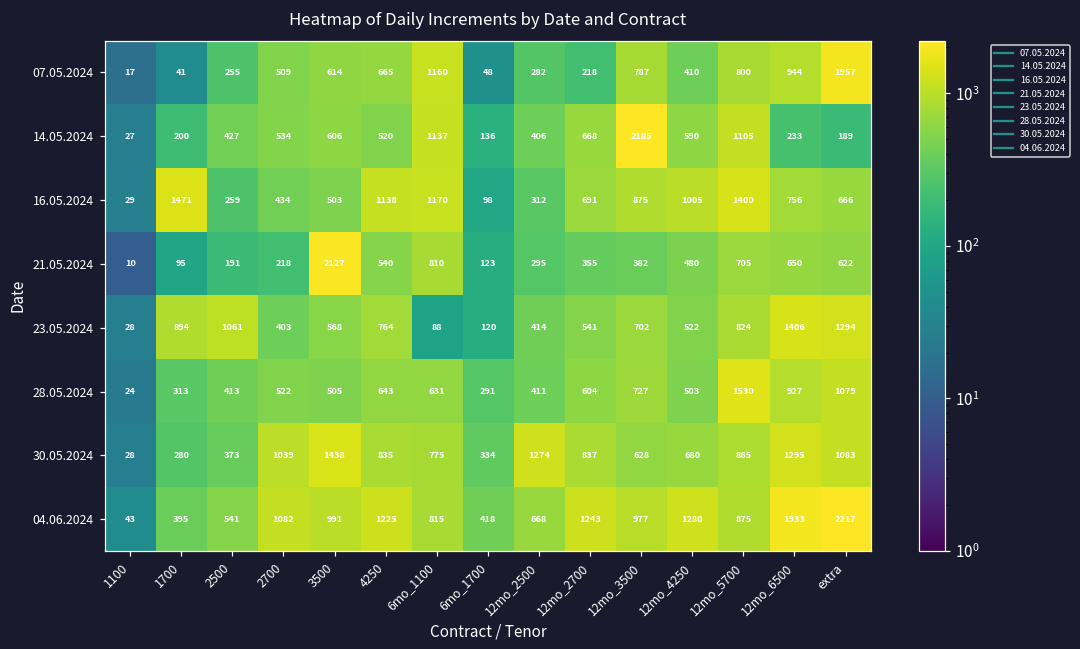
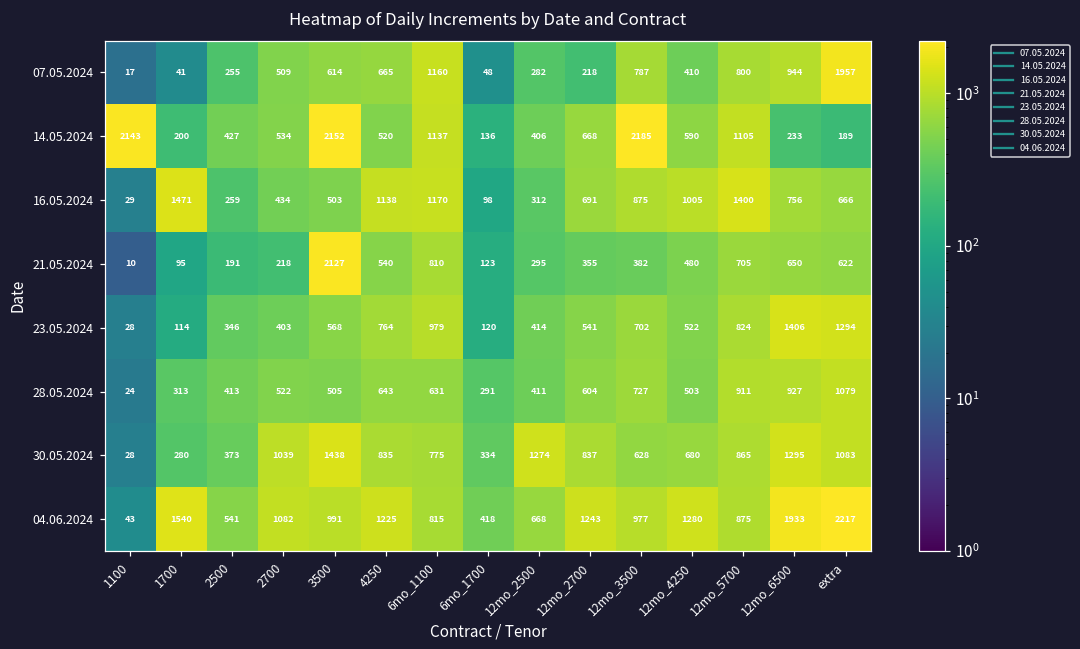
14.05.2024, 1100: 27 -> 2143
14.05.2024, 3500: 606 -> 2152
23.05.2024, 1700: 894 -> 114
23.05.2024, 2500: 1061 -> 346
23.05.2024, 6mo_1100: 88 -> 979
28.05.2024, 12mo_5700: 1530 -> 911
04.06.2024, 1700: 395 -> 1540
